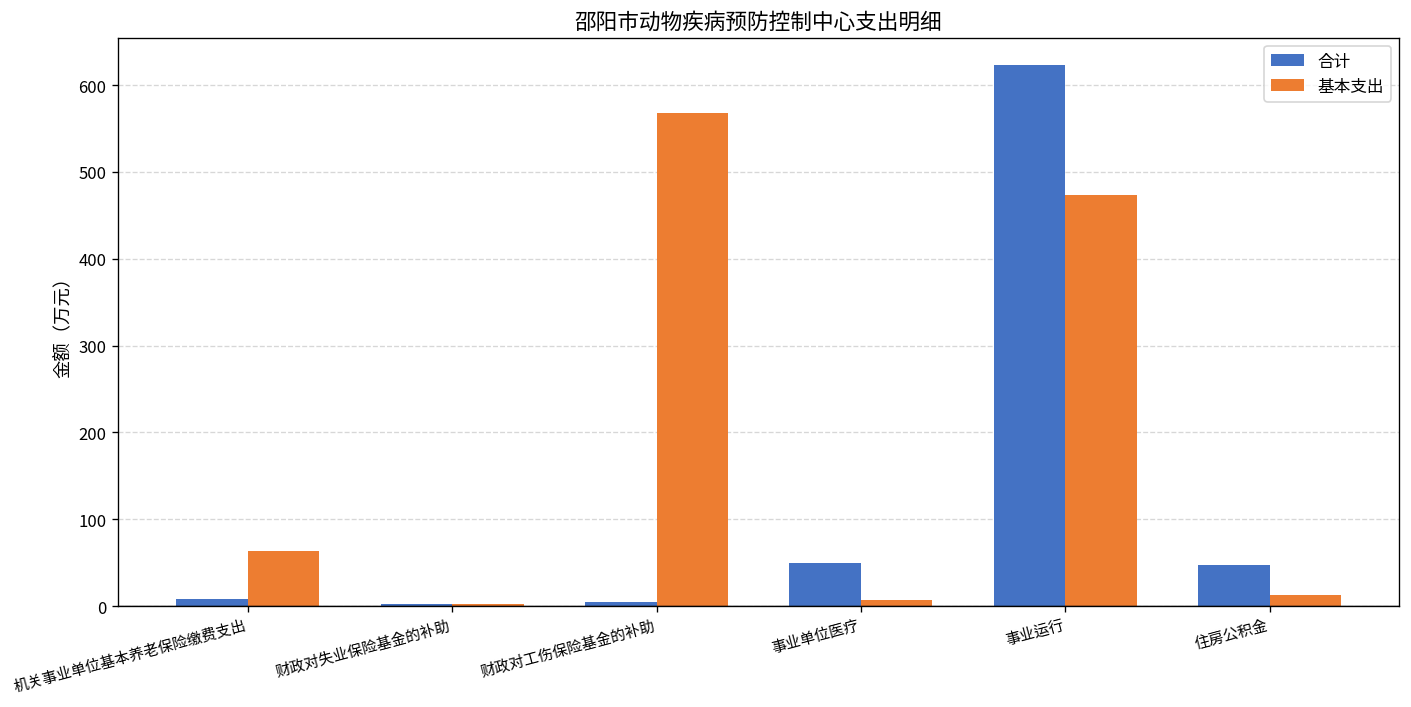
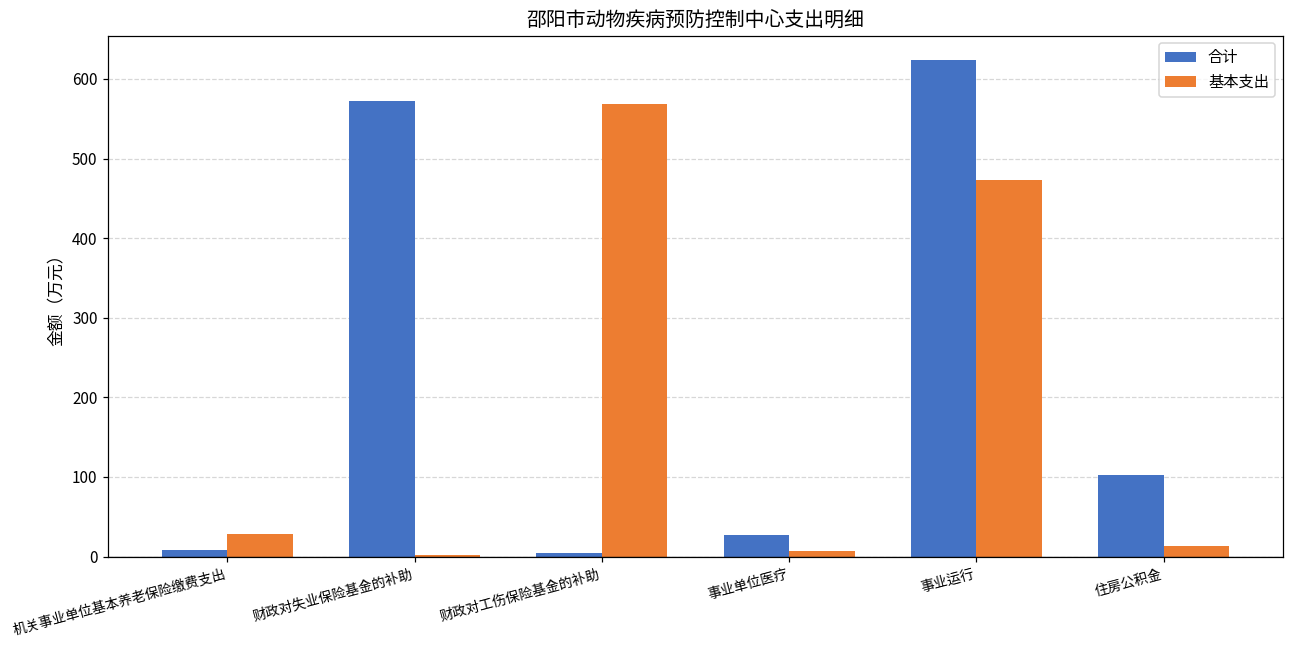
基本支出, 机关事业单位基本养老保险缴费支出: 60 -> 30
合计, 财政对失业保险基金的补助: 0 -> 570
合计, 事业单位医疗: 50 -> 30
合计, 住房公积金: 50 -> 100
